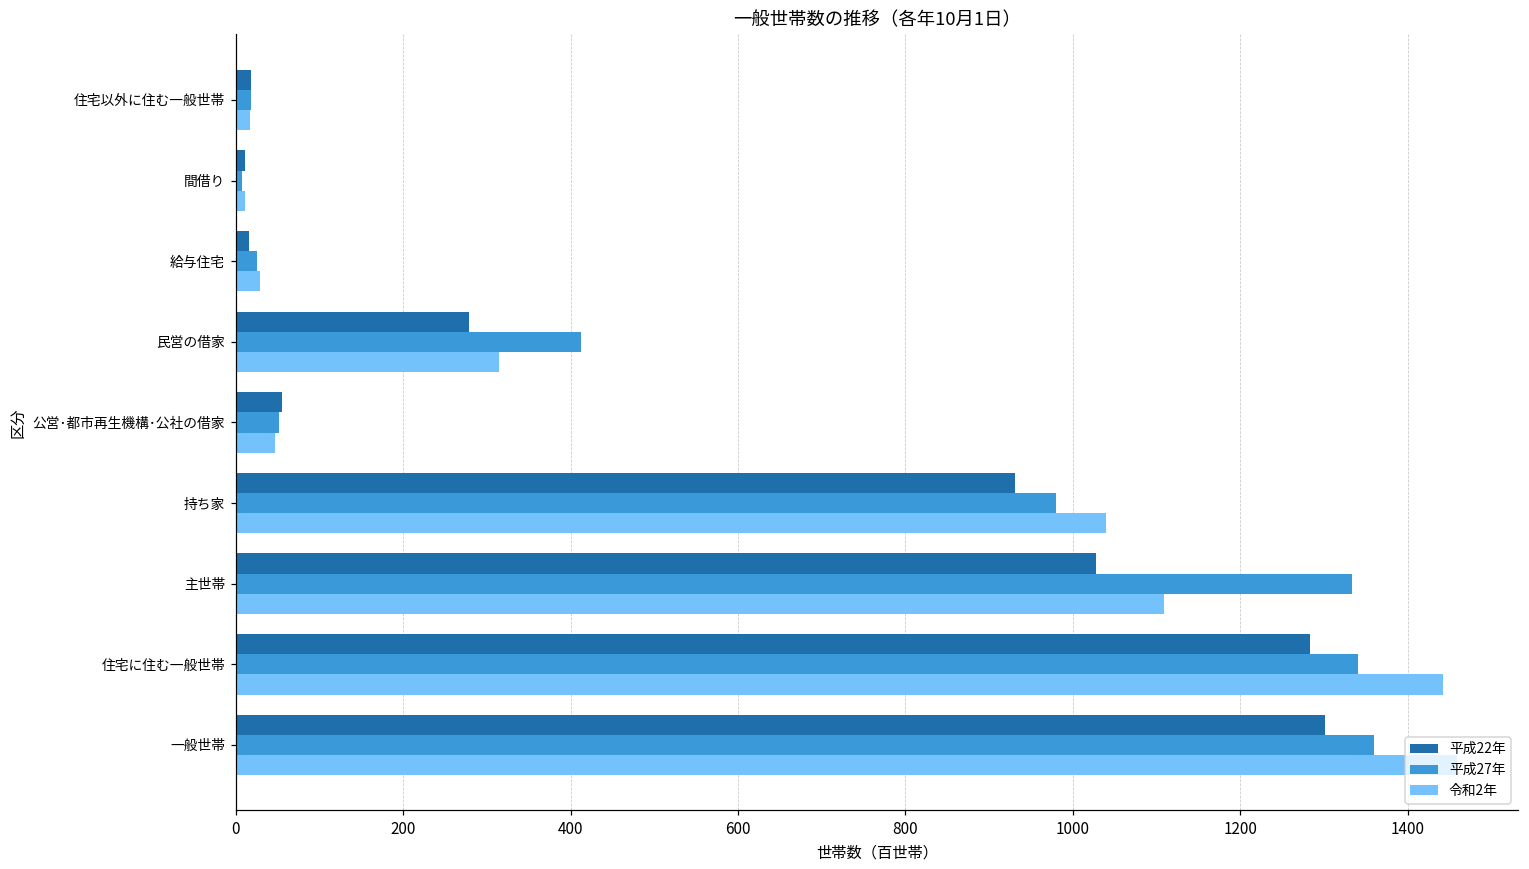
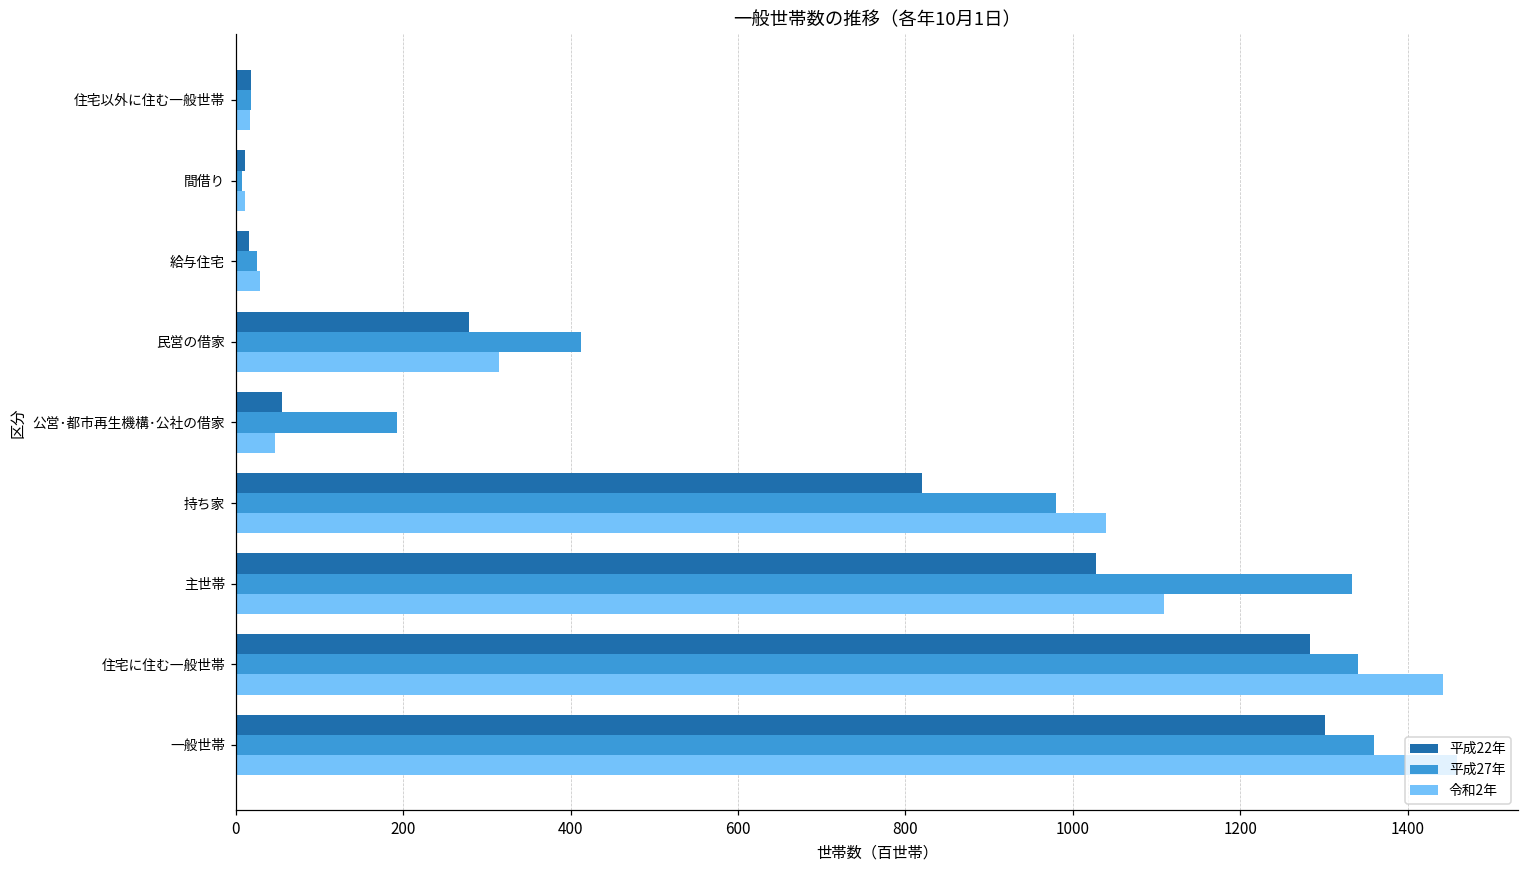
平成27年, 公営･都市再生機構･公社の借家: 50 -> 190
平成22年, 持ち家: 930 -> 820
